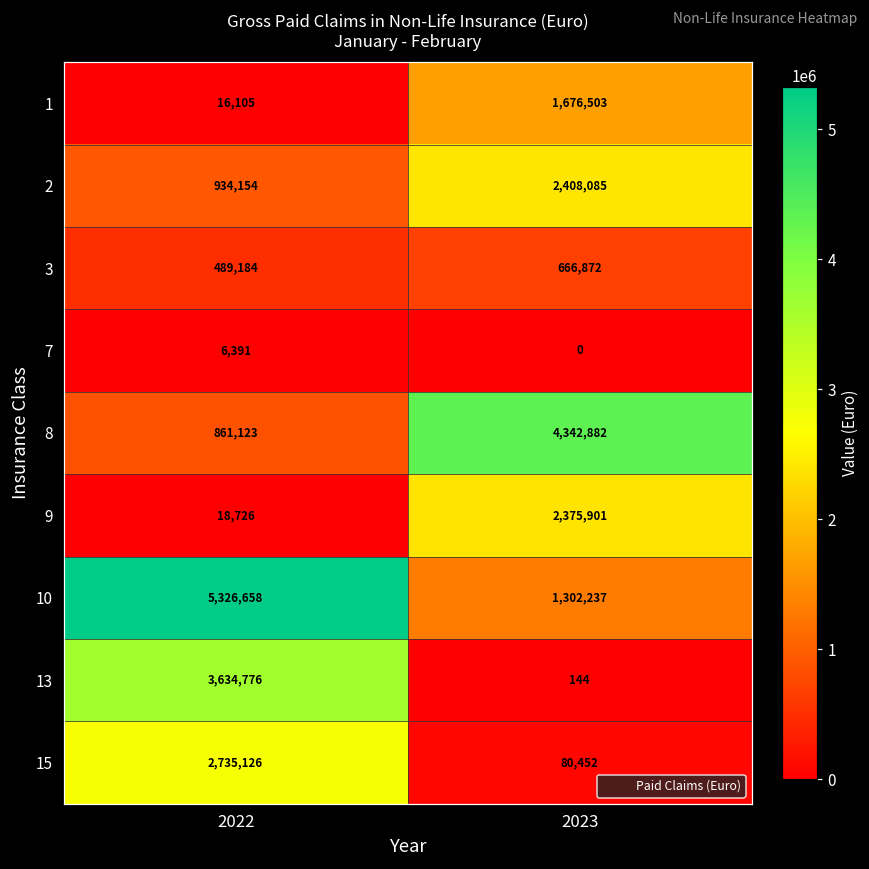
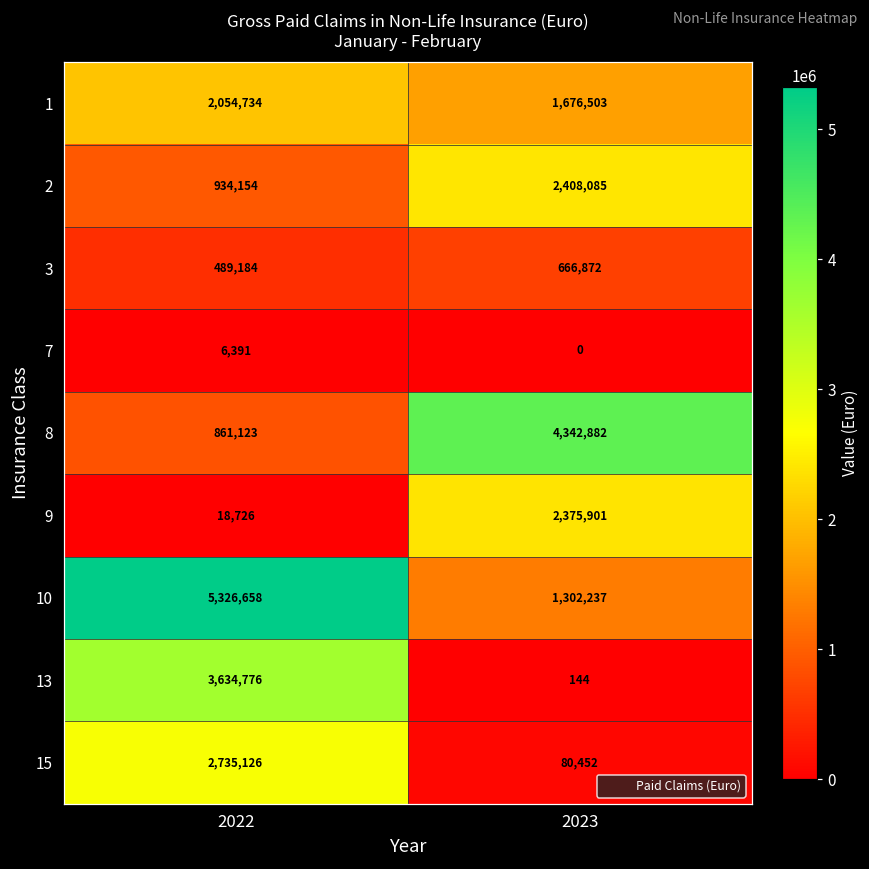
1, 2022: 16,105 -> 2,054,734
